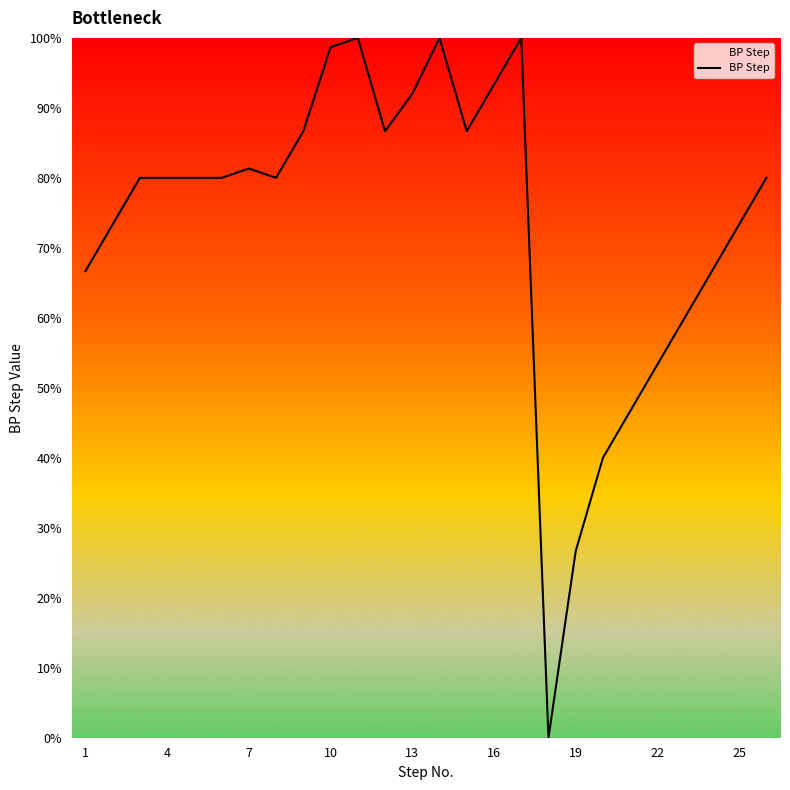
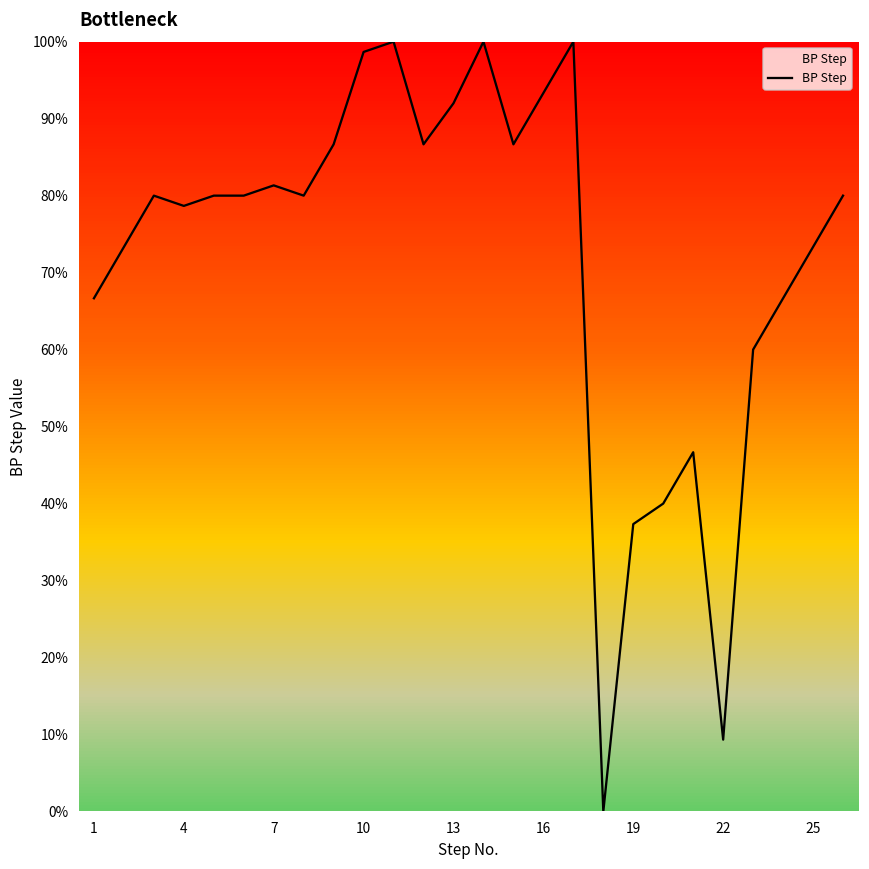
4: 80% -> 79%
19: 27% -> 37%
22: 53% -> 9%
